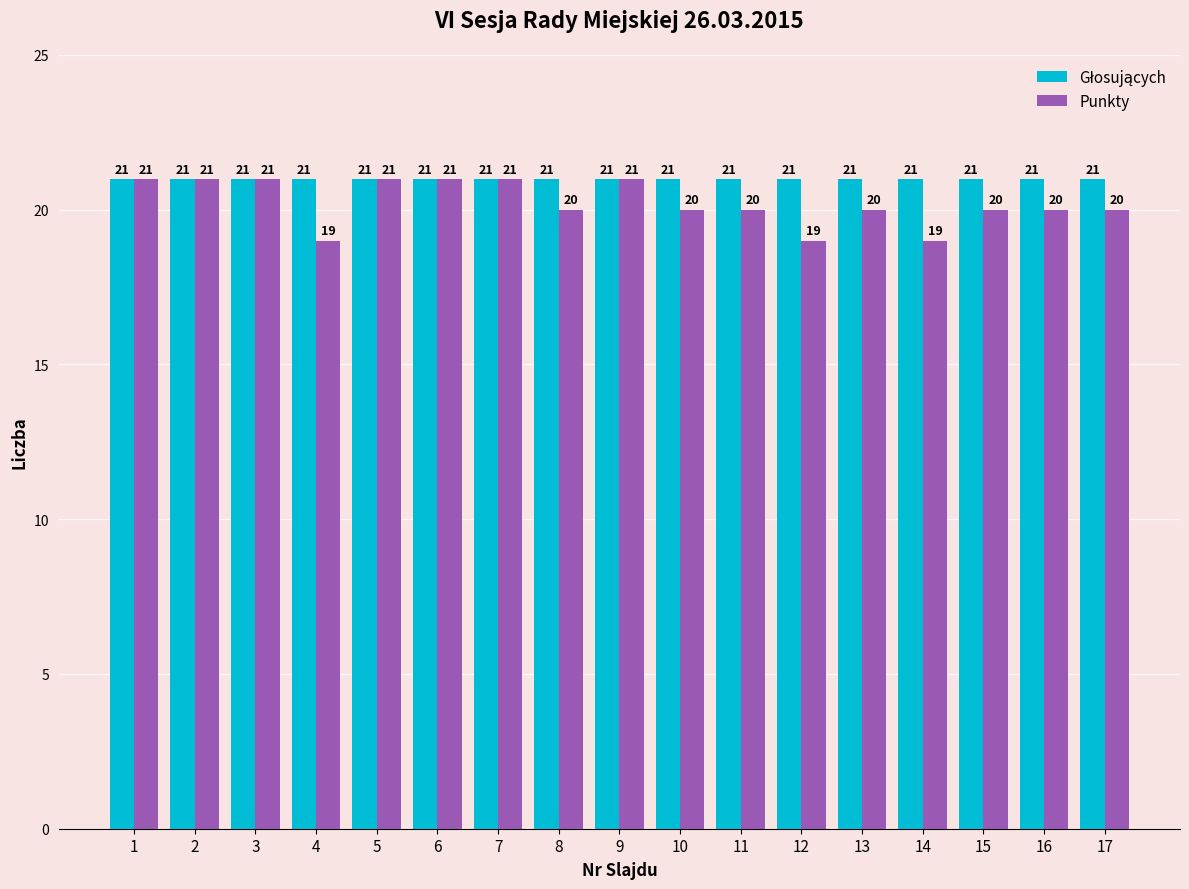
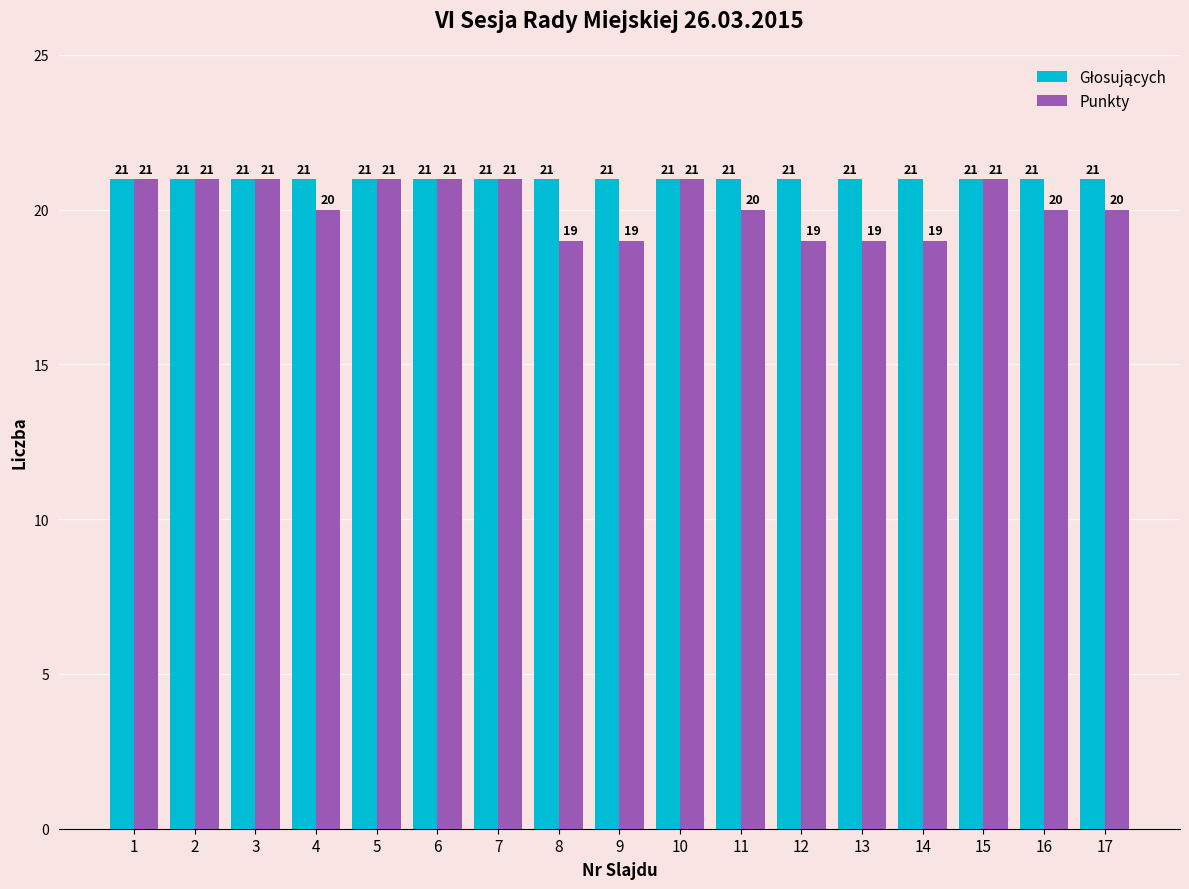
Punkty, 4: 19 -> 20
Punkty, 8: 20 -> 19
Punkty, 9: 21 -> 19
Punkty, 10: 20 -> 21
Punkty, 13: 20 -> 19
Punkty, 15: 20 -> 21
